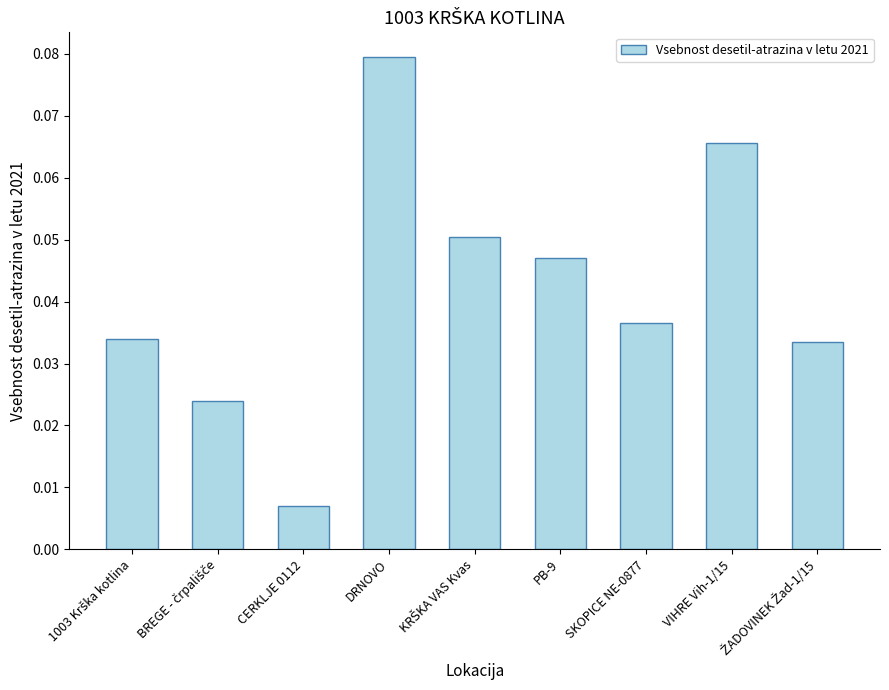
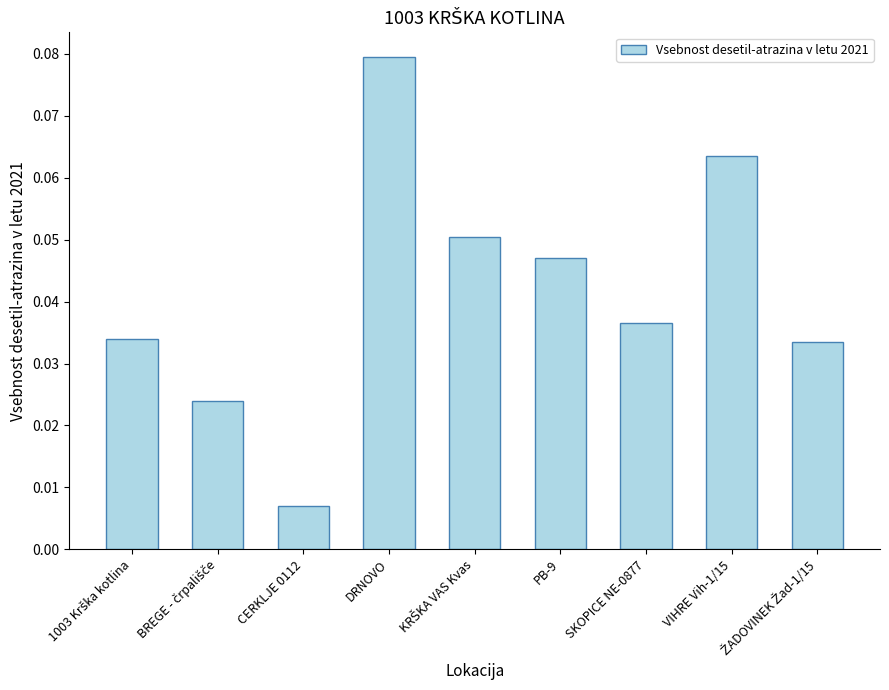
VIHRE Vih-1/15: 0.066 -> 0.064
